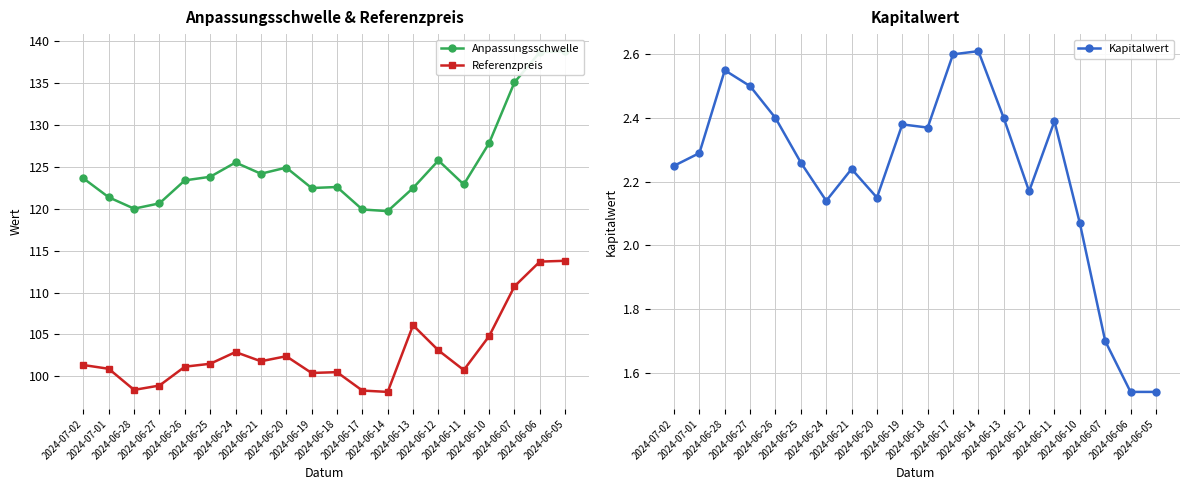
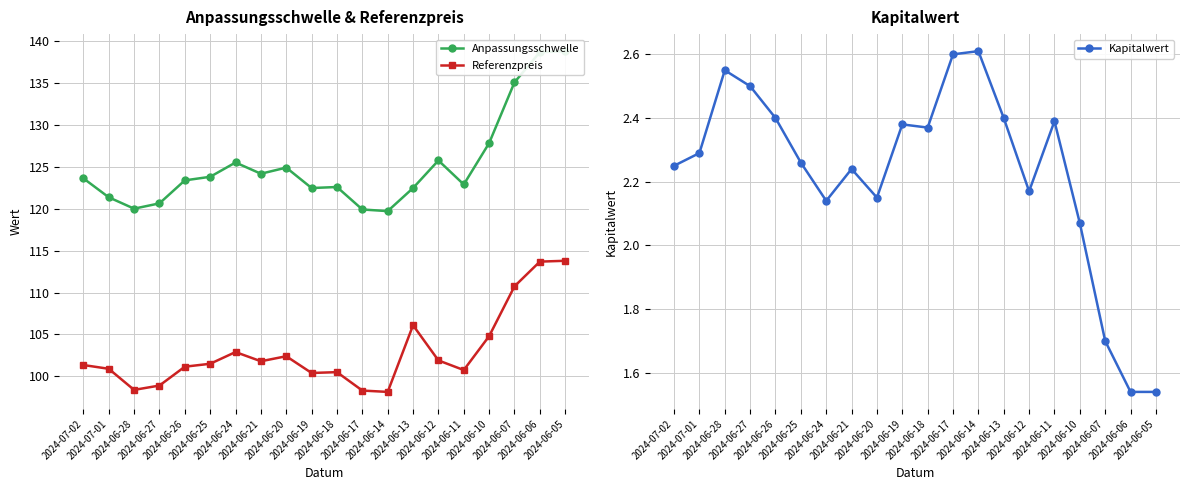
Anpassungsschwelle & Referenzpreis, Referenzpreis, 2024-06-12: 103 -> 102
